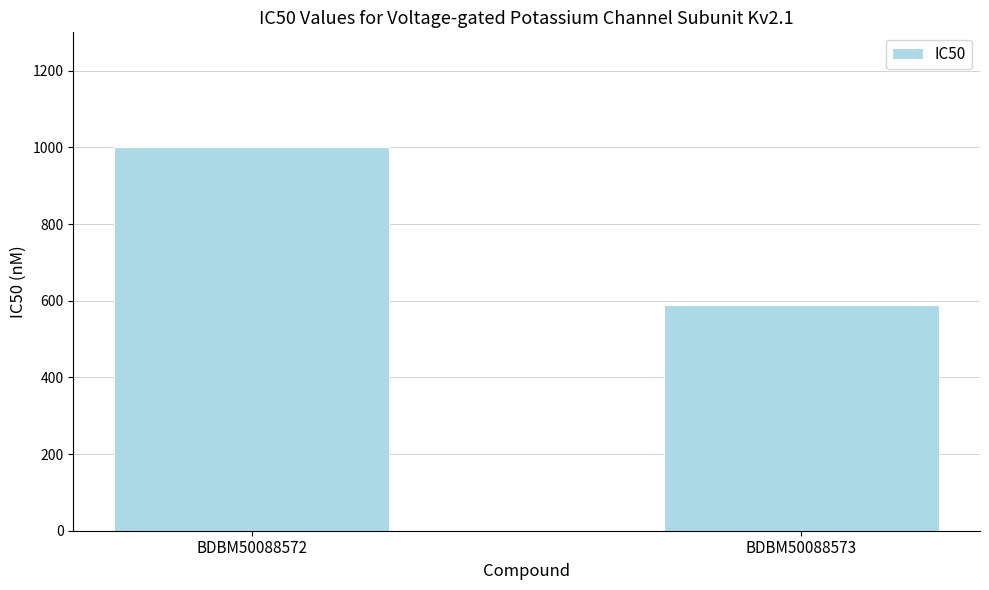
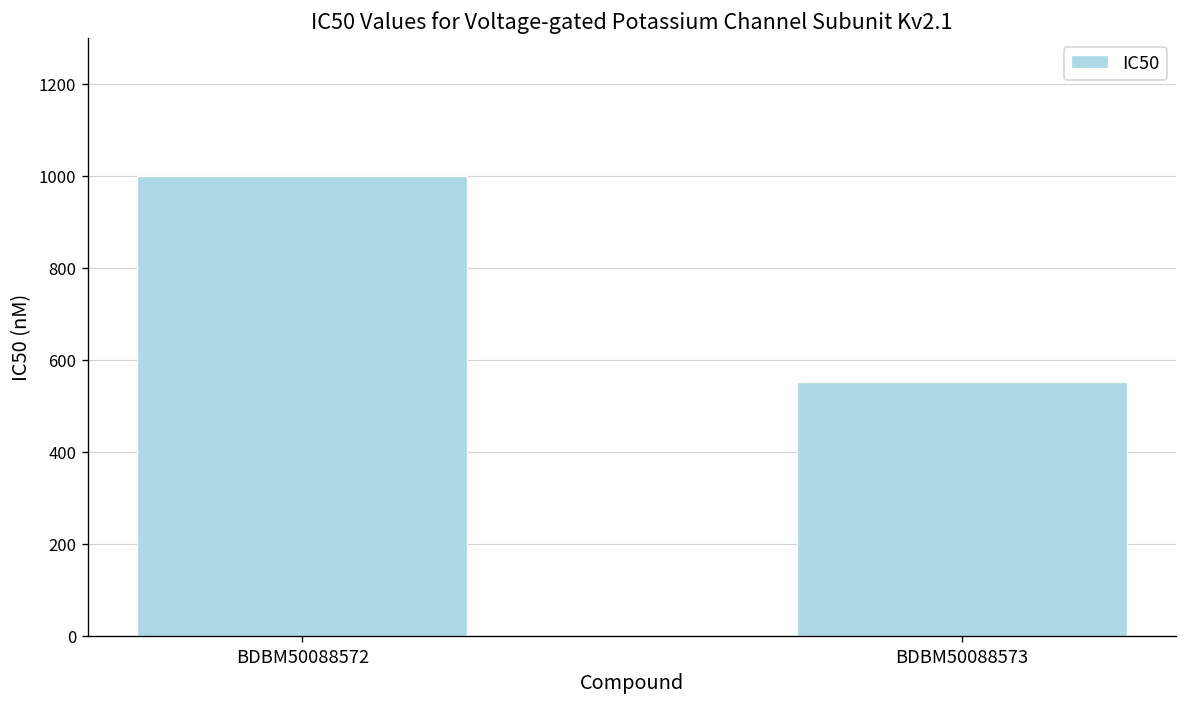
BDBM50088573: 590 -> 550
